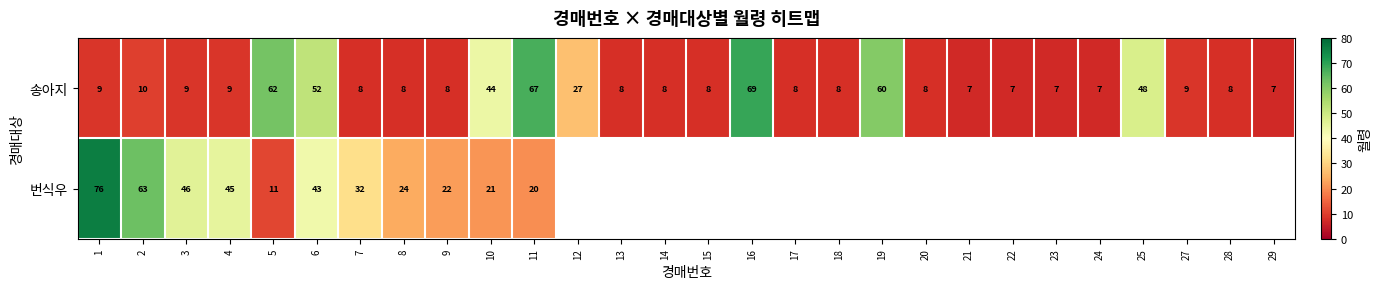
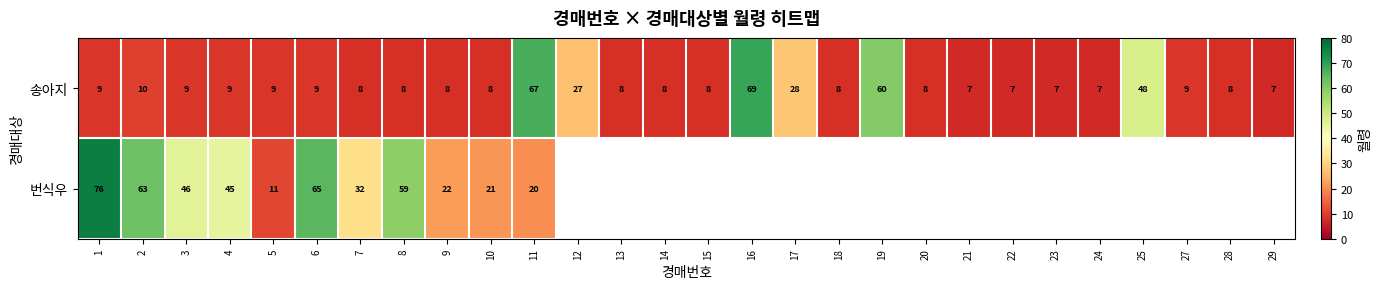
송아지, 5: 62 -> 9
송아지, 6: 52 -> 9
송아지, 10: 44 -> 8
송아지, 17: 8 -> 28
번식우, 6: 43 -> 65
번식우, 8: 24 -> 59
